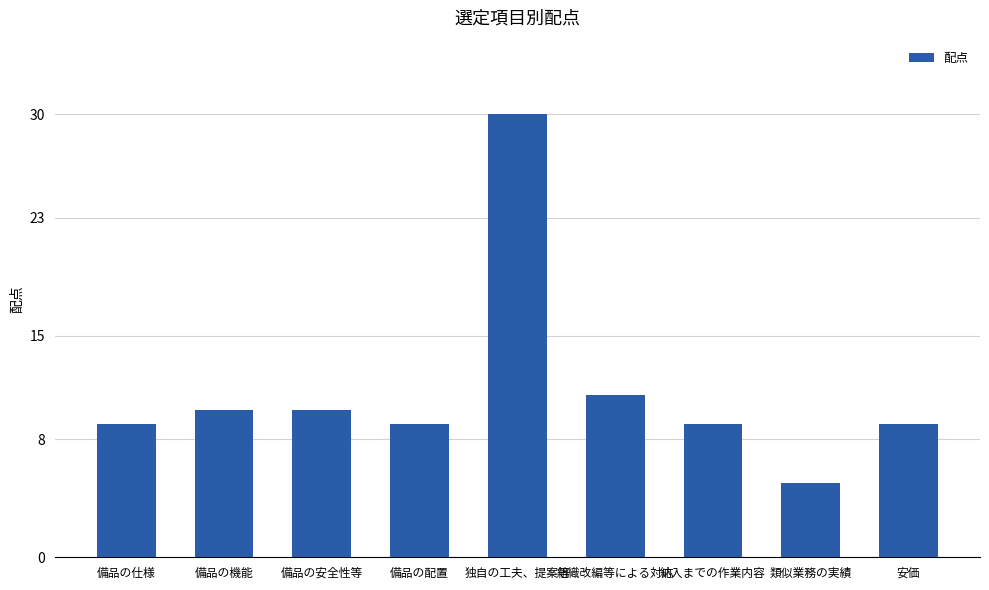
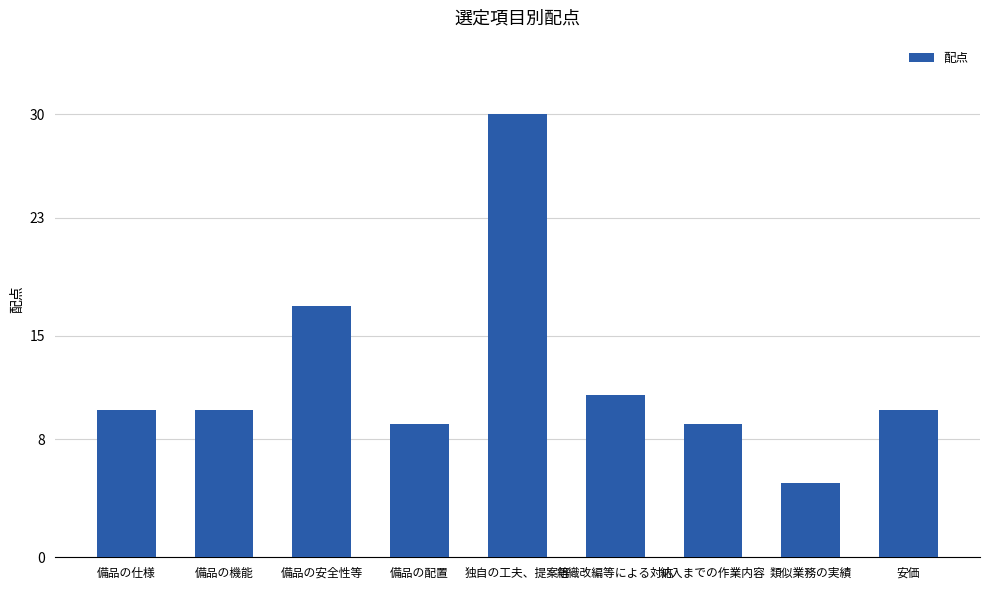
備品の仕様: 9 -> 10
備品の安全性等: 10 -> 17
安価: 9 -> 10
